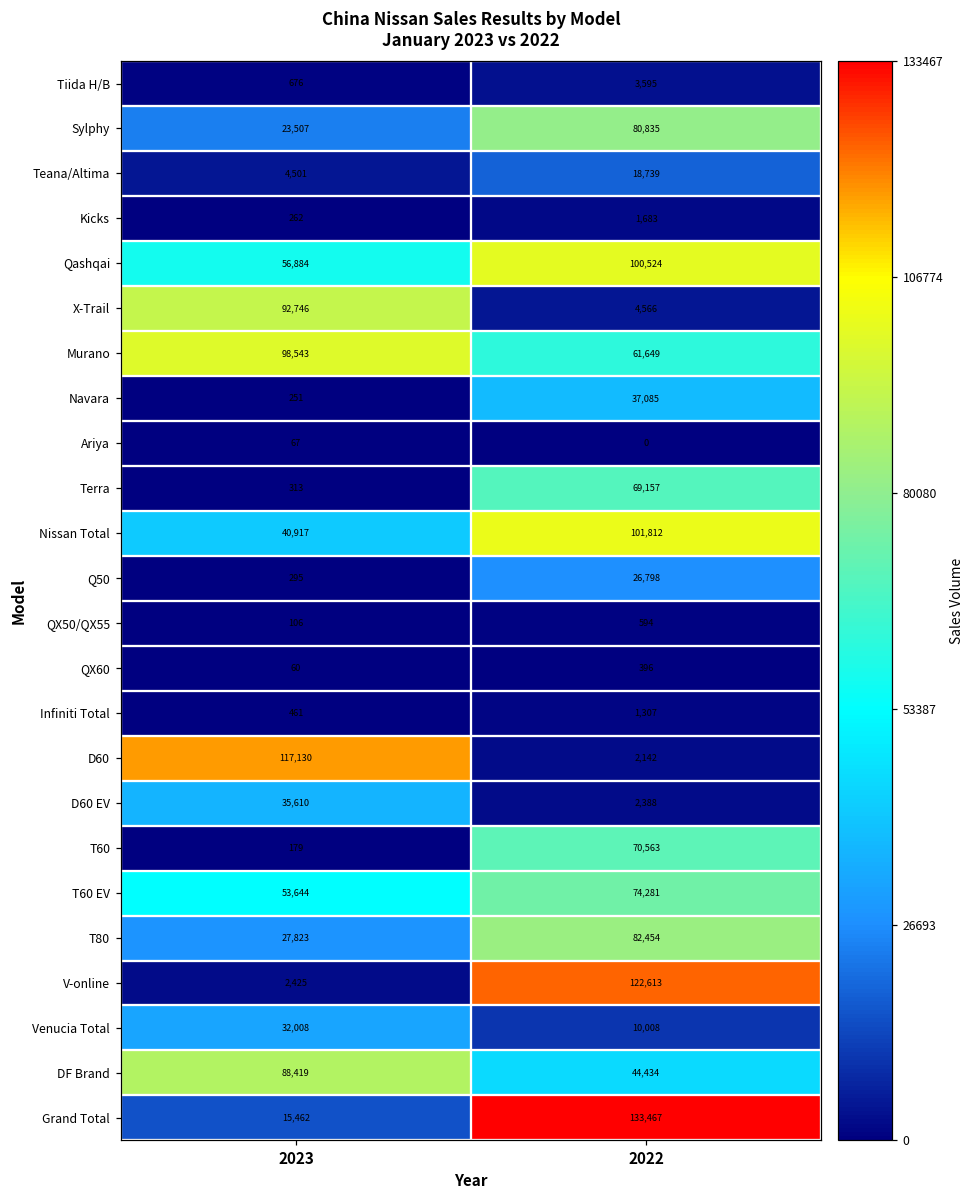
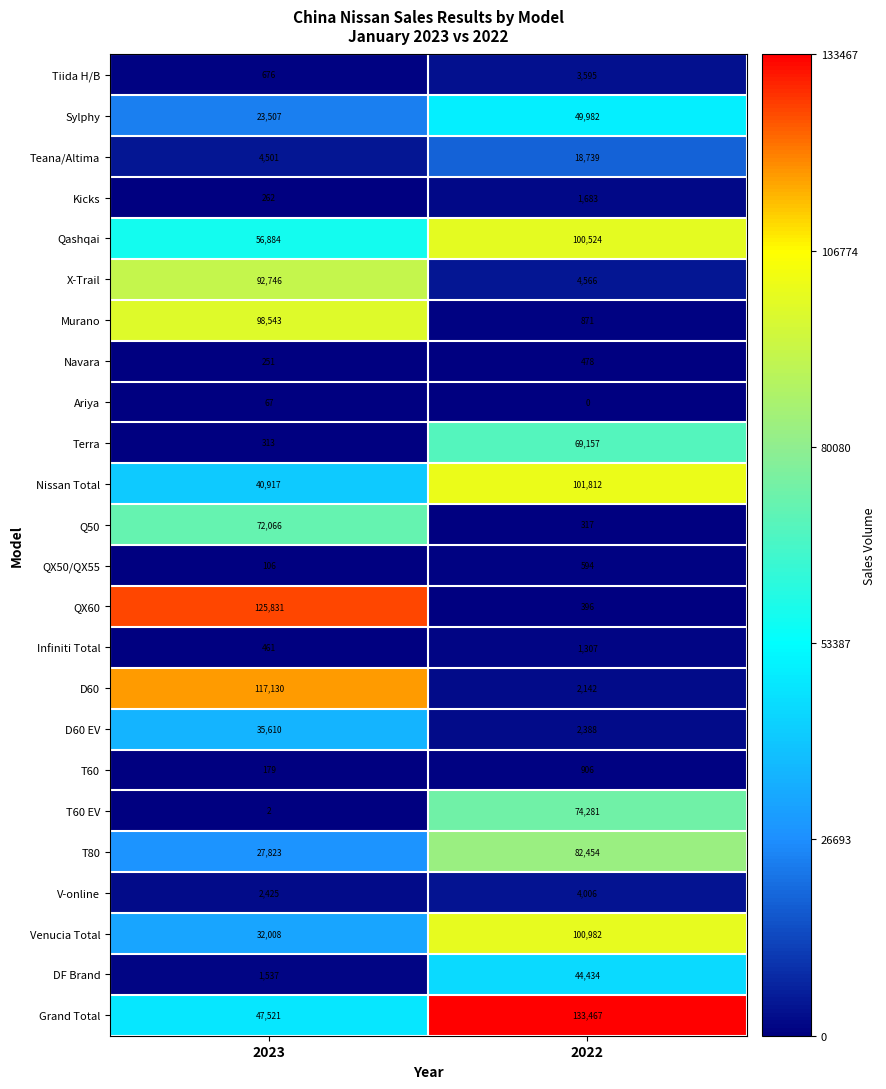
Sylphy, 2022: 80,835 -> 49,982
Murano, 2022: 61,649 -> 871
Navara, 2022: 37,085 -> 478
Q50, 2023: 295 -> 72,066
Q50, 2022: 26,798 -> 317
QX60, 2023: 60 -> 125,831
T60, 2022: 70,563 -> 906
T60 EV, 2023: 53,644 -> 2
V-online, 2022: 122,613 -> 4,006
Venucia Total, 2022: 10,008 -> 100,982
DF Brand, 2023: 88,419 -> 1,537
Grand Total, 2023: 15,462 -> 47,521
